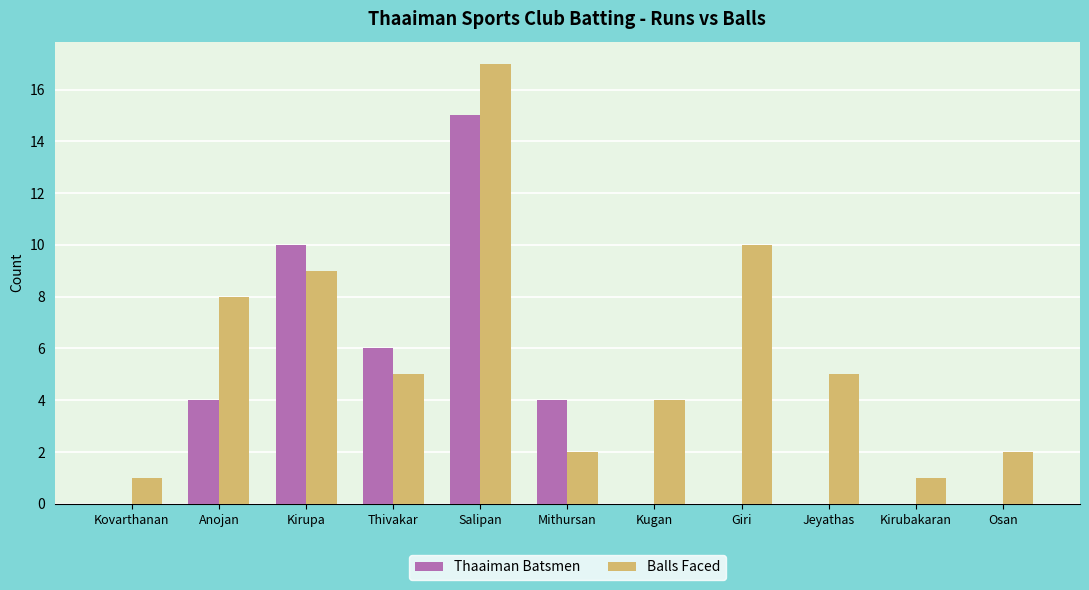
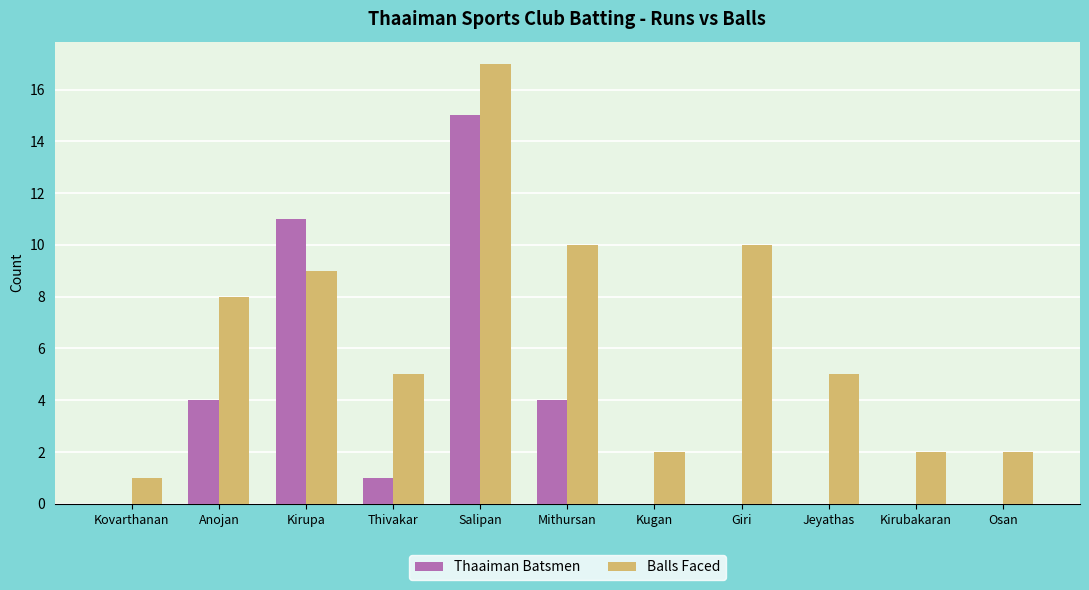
Thaaiman Batsmen, Kirupa: 10 -> 11
Thaaiman Batsmen, Thivakar: 6 -> 1
Balls Faced, Mithursan: 2 -> 10
Balls Faced, Kugan: 4 -> 2
Balls Faced, Kirubakaran: 1 -> 2
